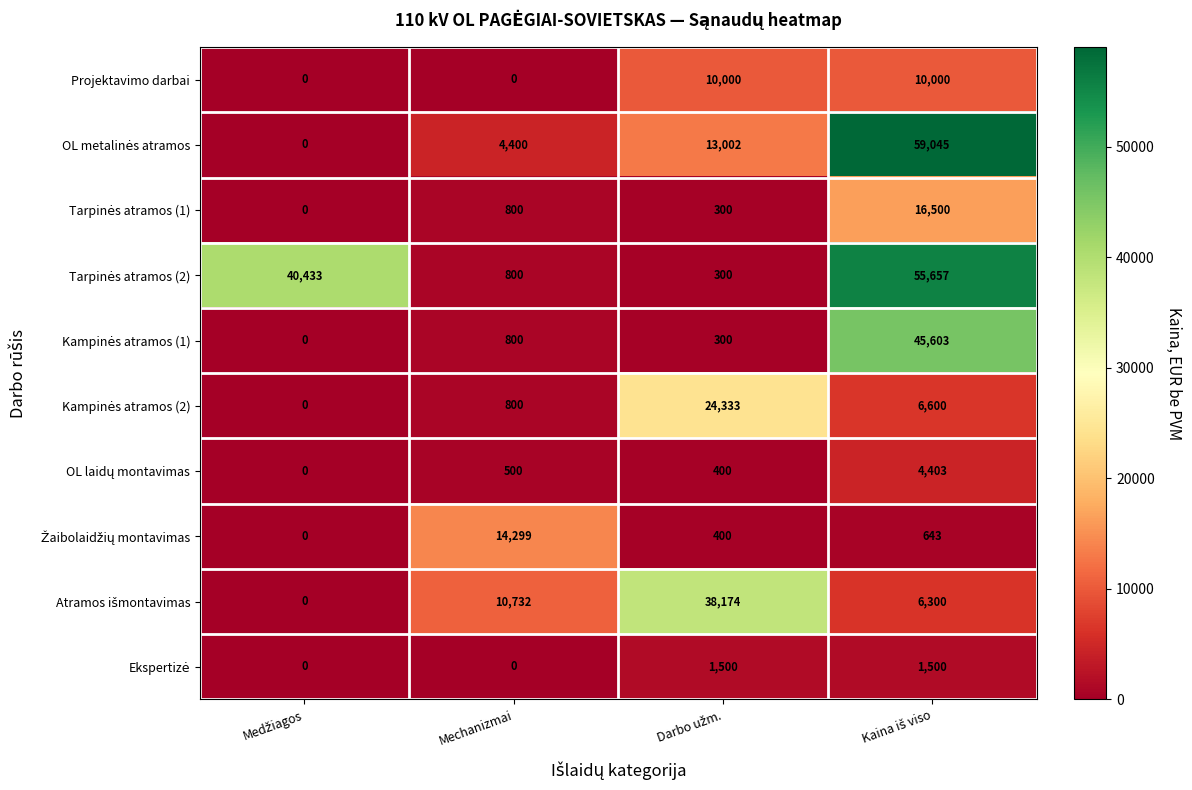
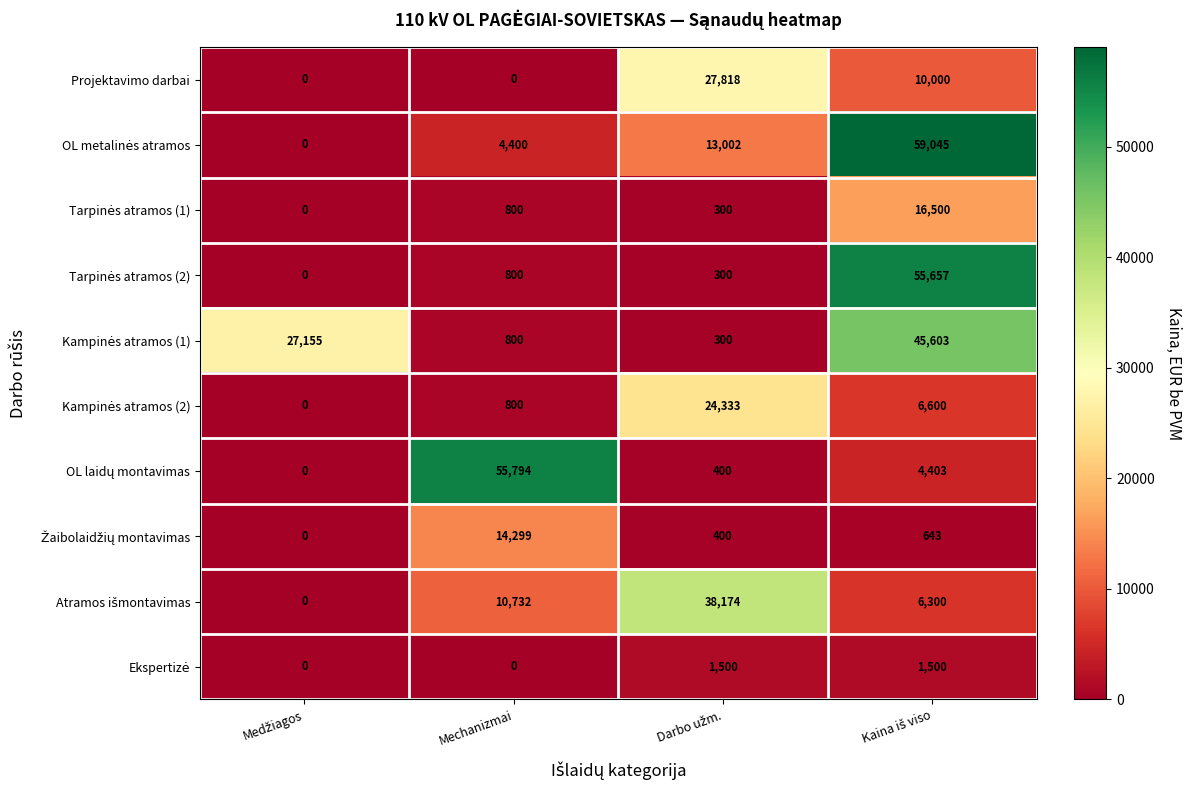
Projektavimo darbai, Darbo užm.: 10,000 -> 27,818
Tarpinės atramos (2), Medžiagos: 40,433 -> 0
Kampinės atramos (1), Medžiagos: 0 -> 27,155
OL laidų montavimas, Mechanizmai: 500 -> 55,794
